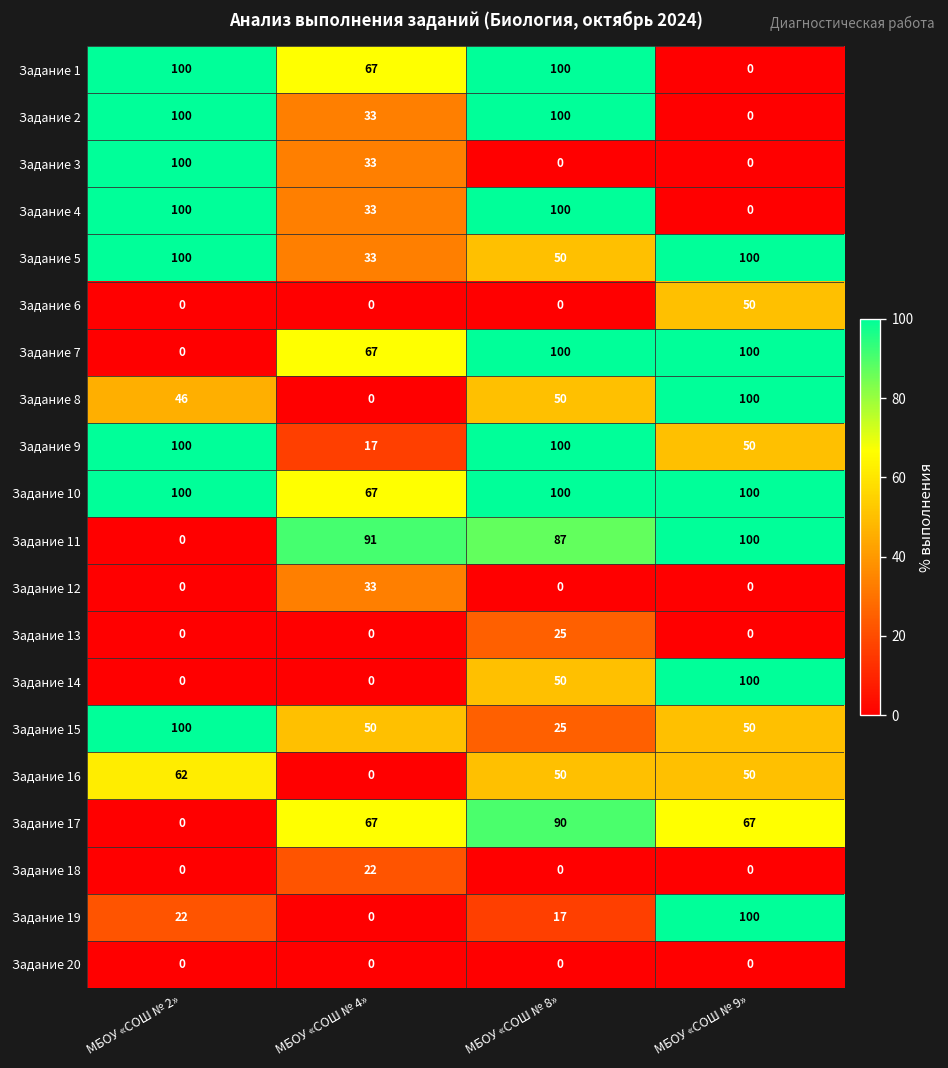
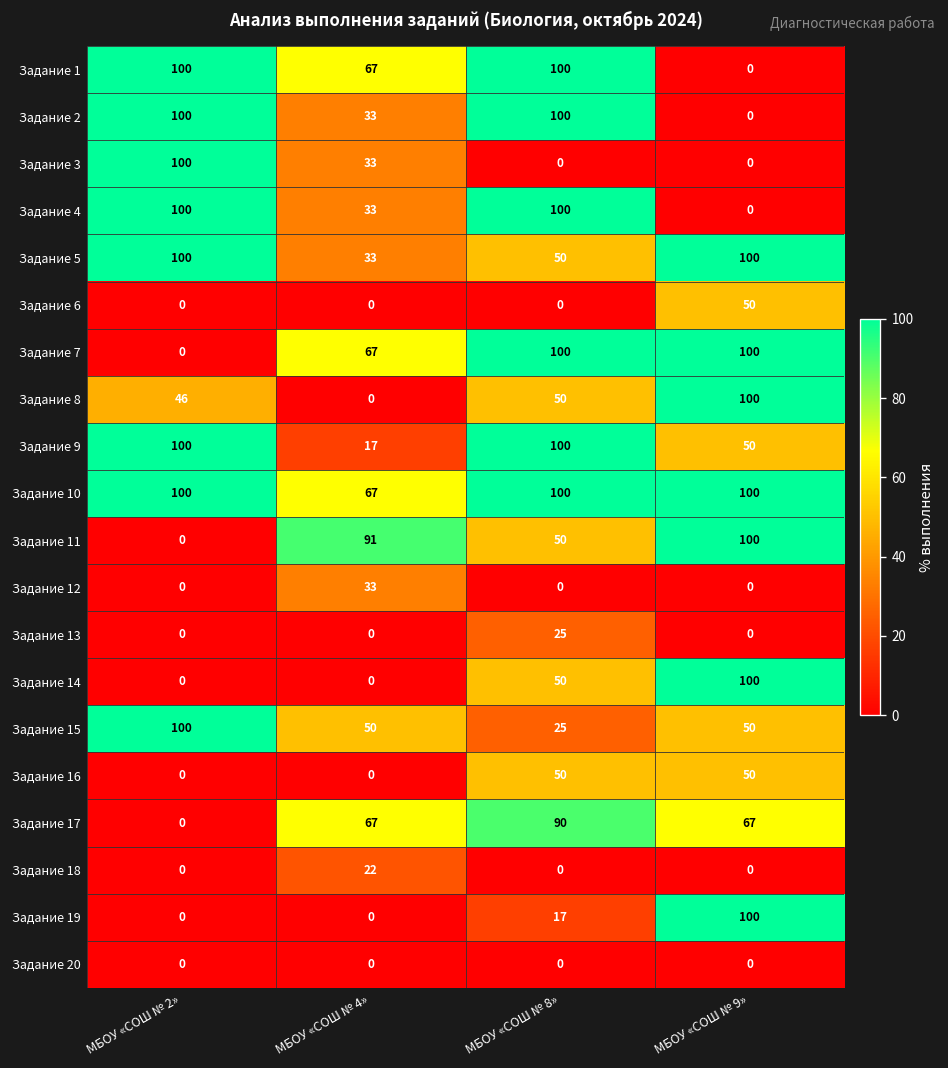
Задание 11, МБОУ «СОШ № 8»: 87 -> 50
Задание 16, МБОУ «СОШ № 2»: 62 -> 0
Задание 19, МБОУ «СОШ № 2»: 22 -> 0
